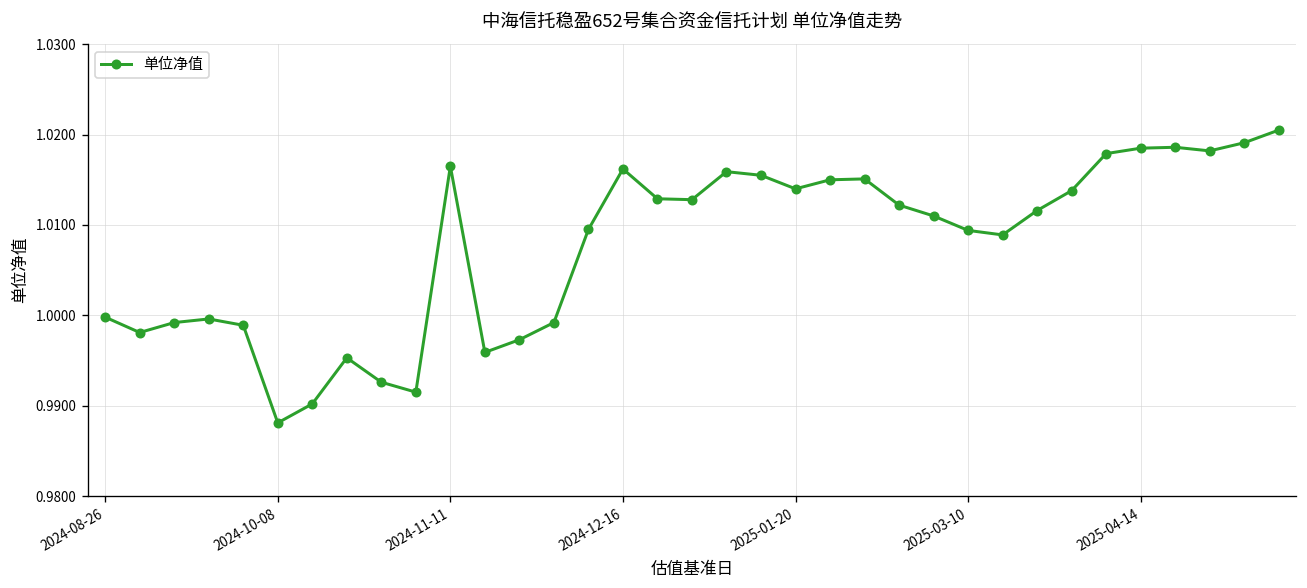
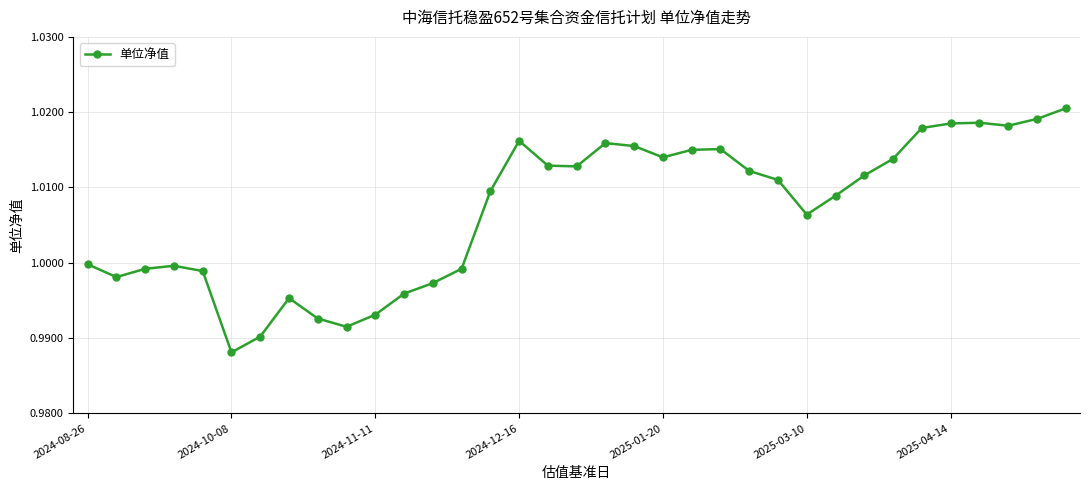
2024-11-11: 1.017 -> 0.993
2025-03-10: 1.009 -> 1.006
